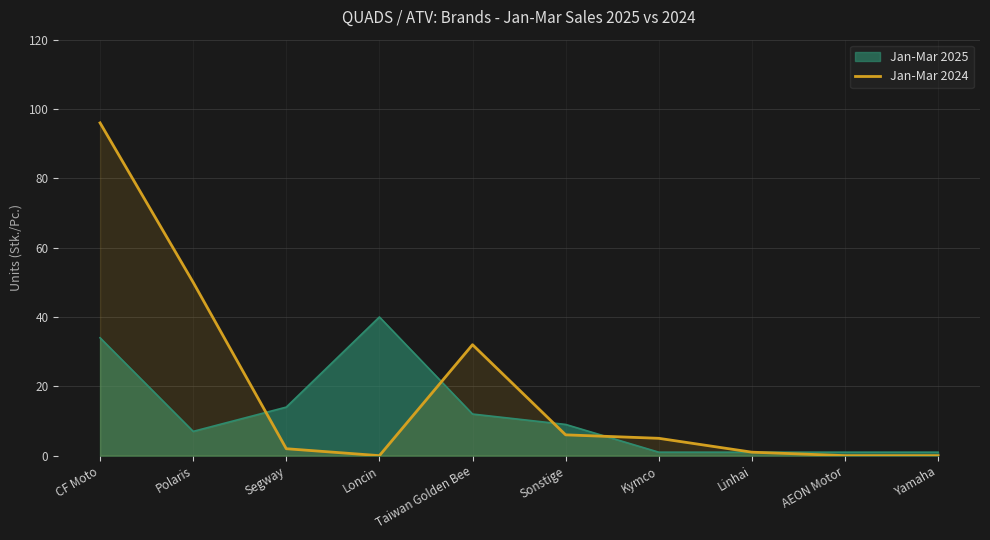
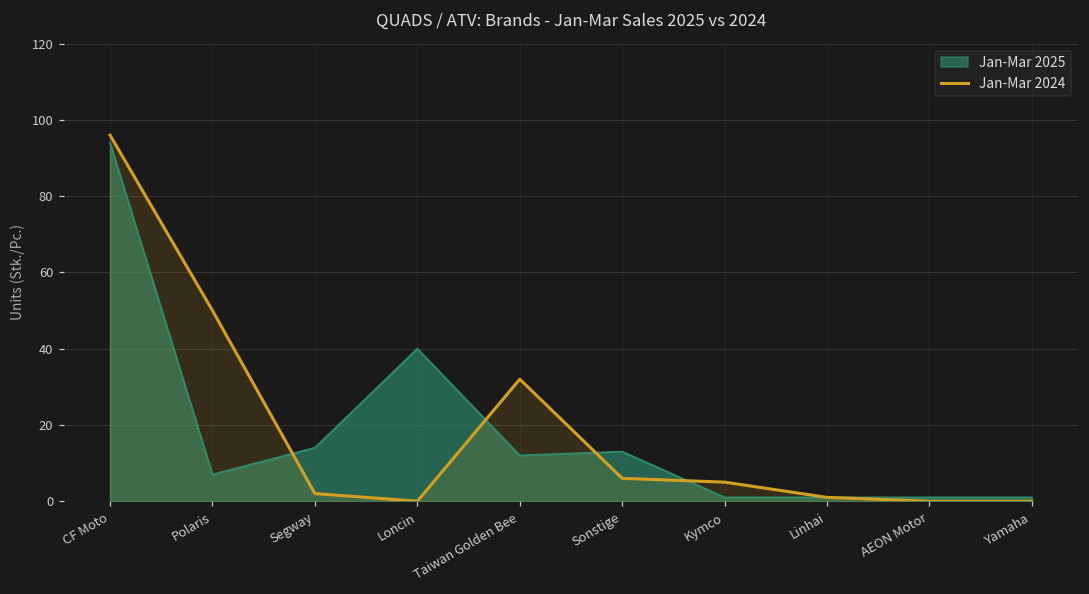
Jan-Mar 2025, CF Moto: 34 -> 94
Jan-Mar 2025, Sonstige: 9 -> 13
